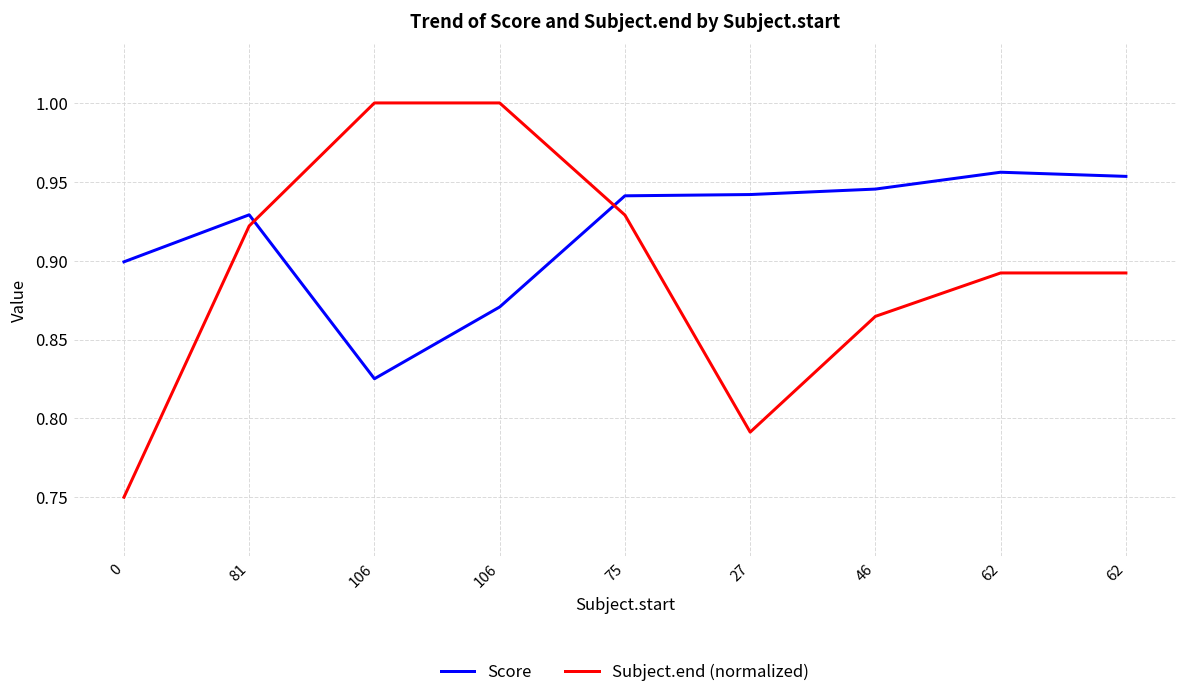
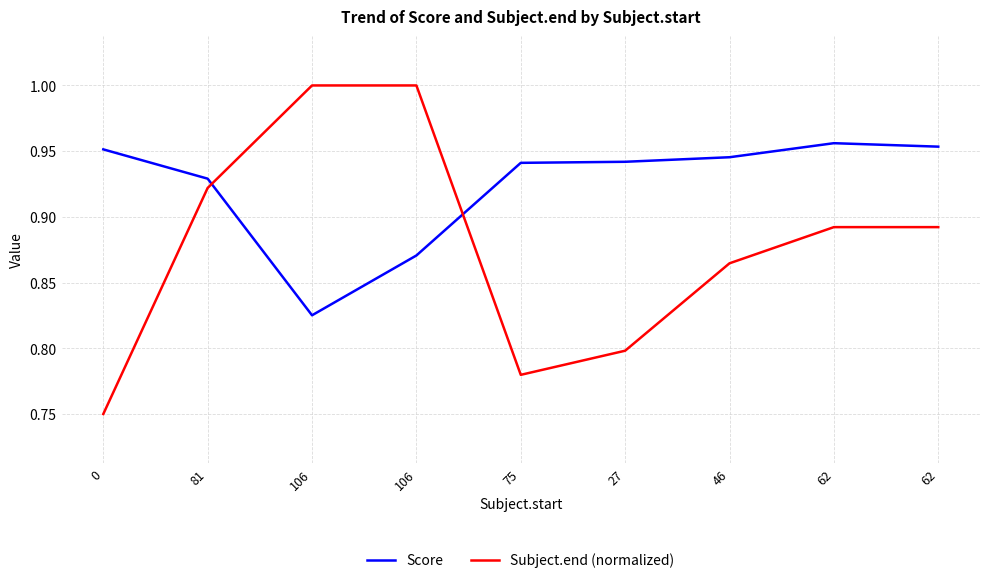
Score, 0: 0.899 -> 0.951
Subject.end (normalized), 75: 0.929 -> 0.780
Subject.end (normalized), 27: 0.791 -> 0.798
